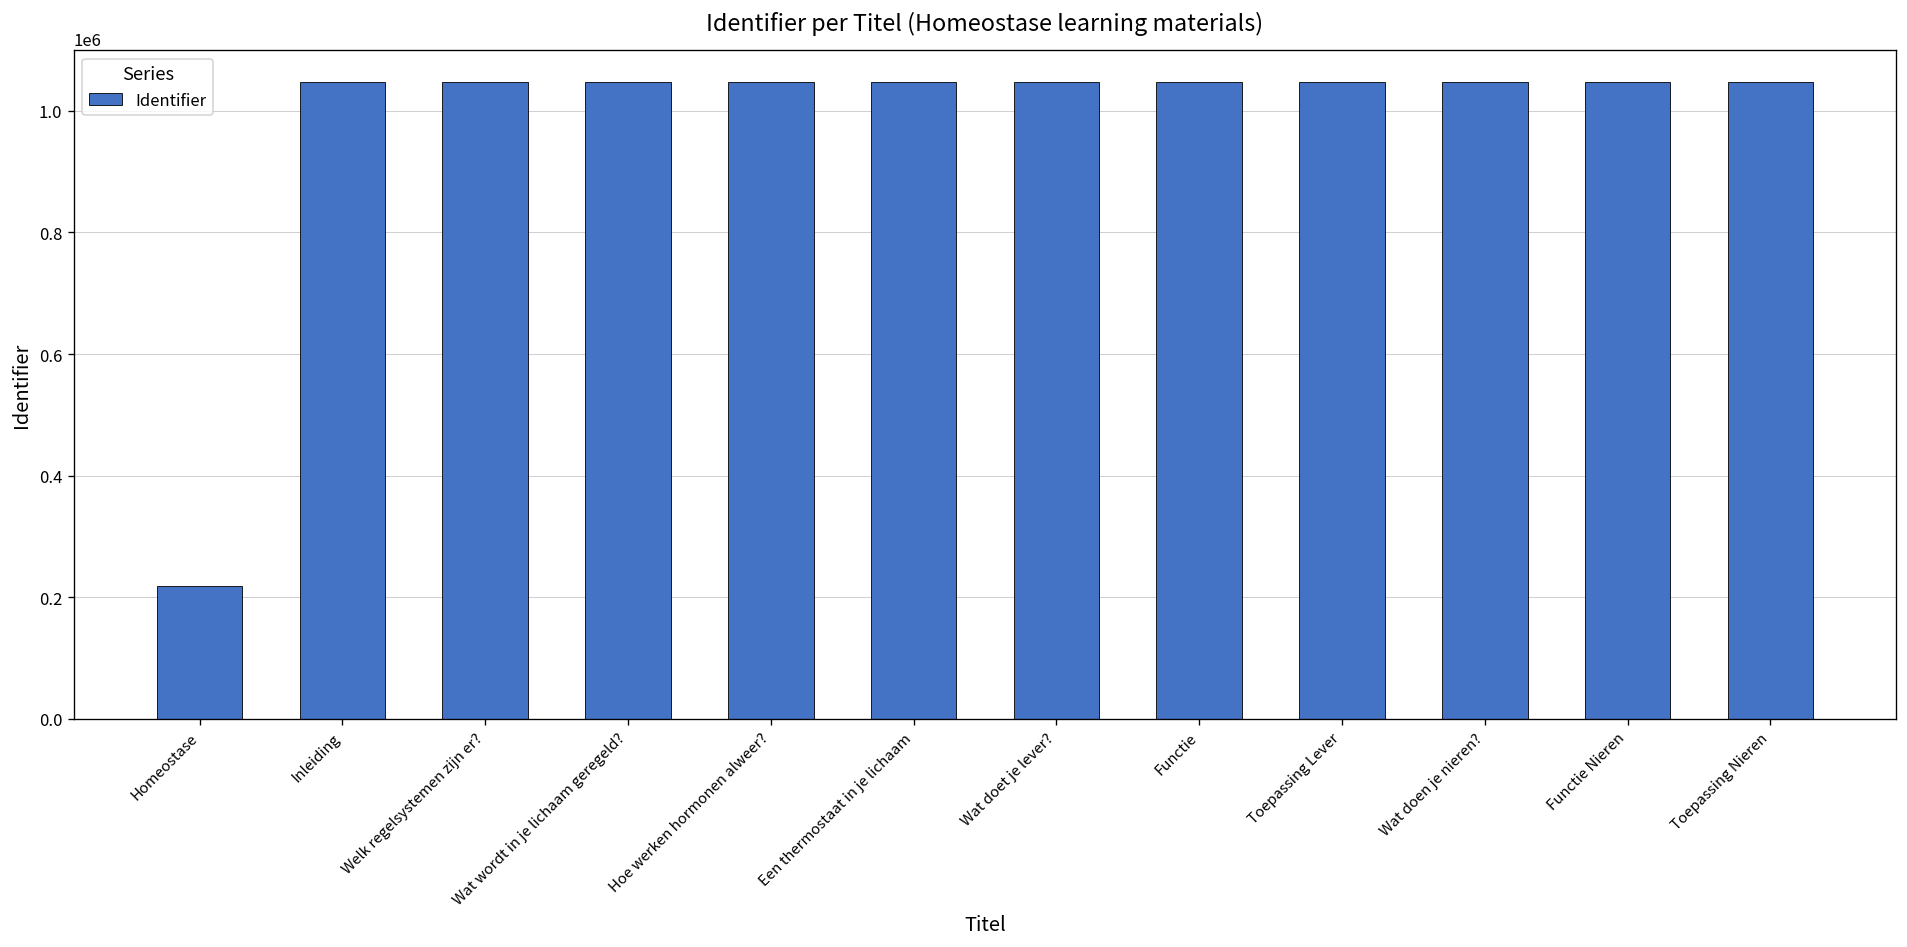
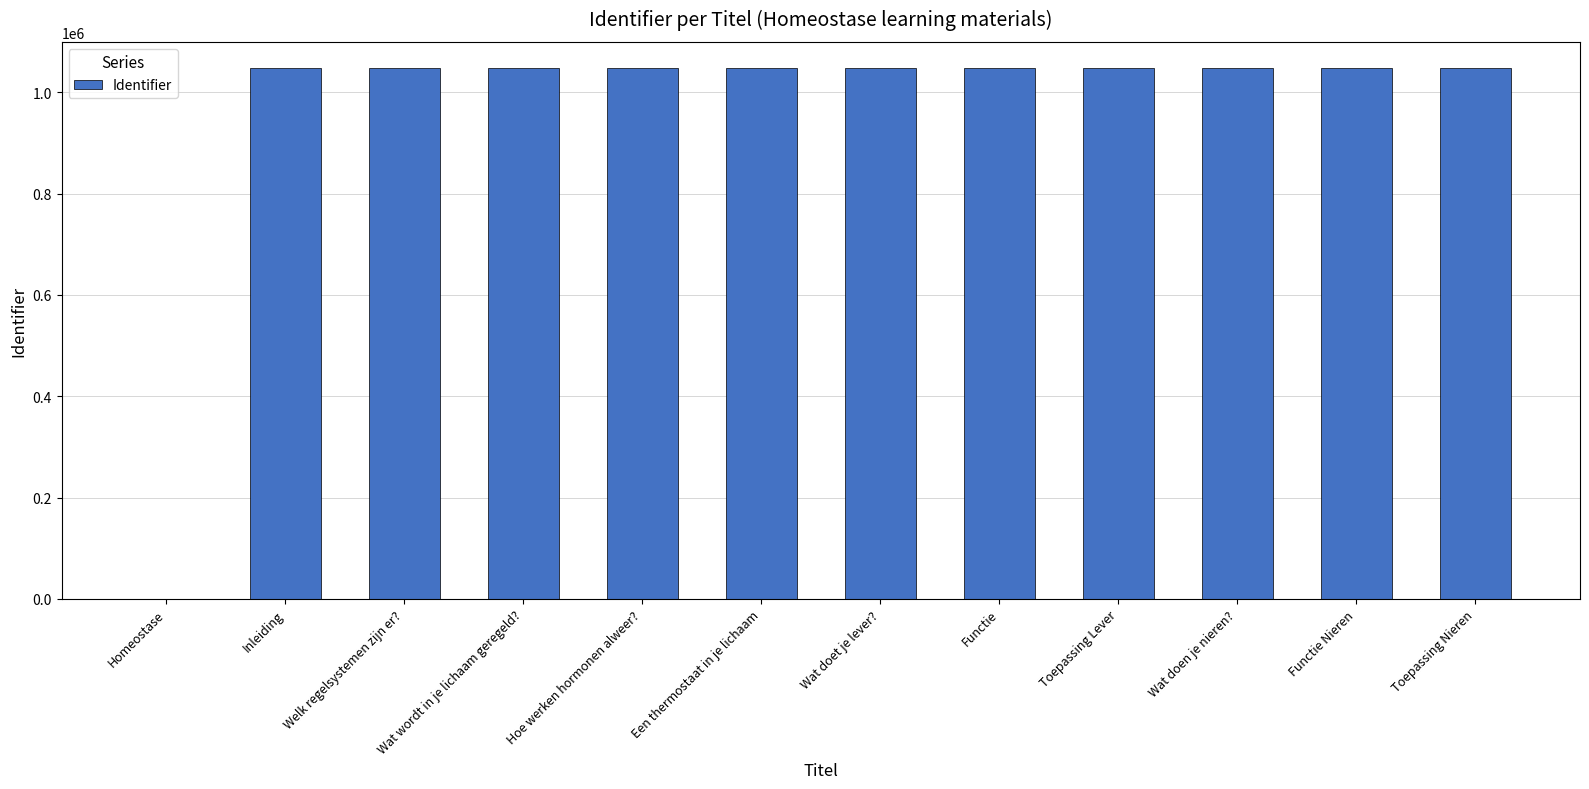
Homeostase: 220000 -> 0
